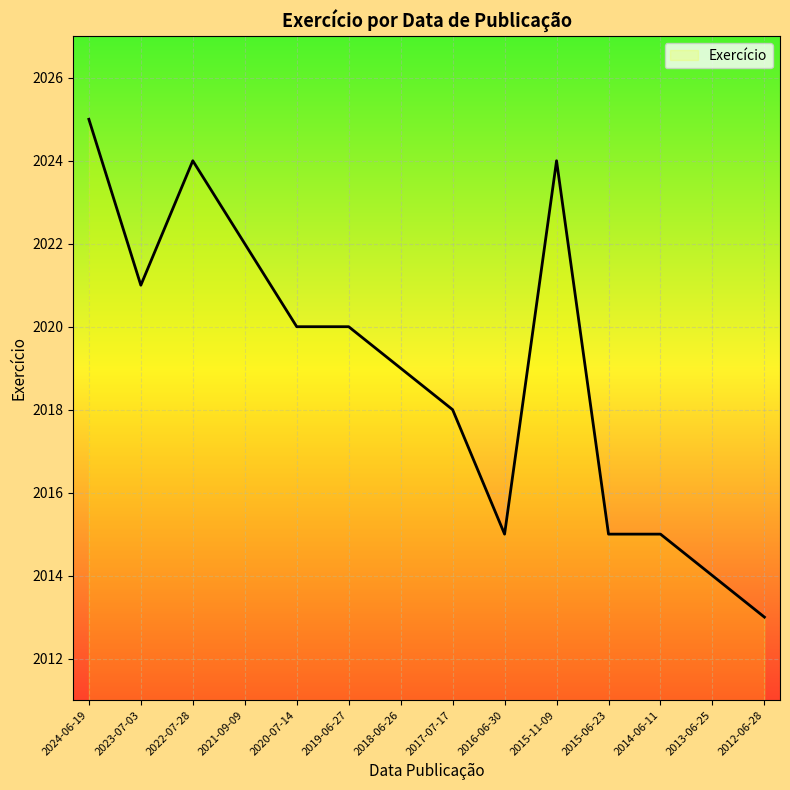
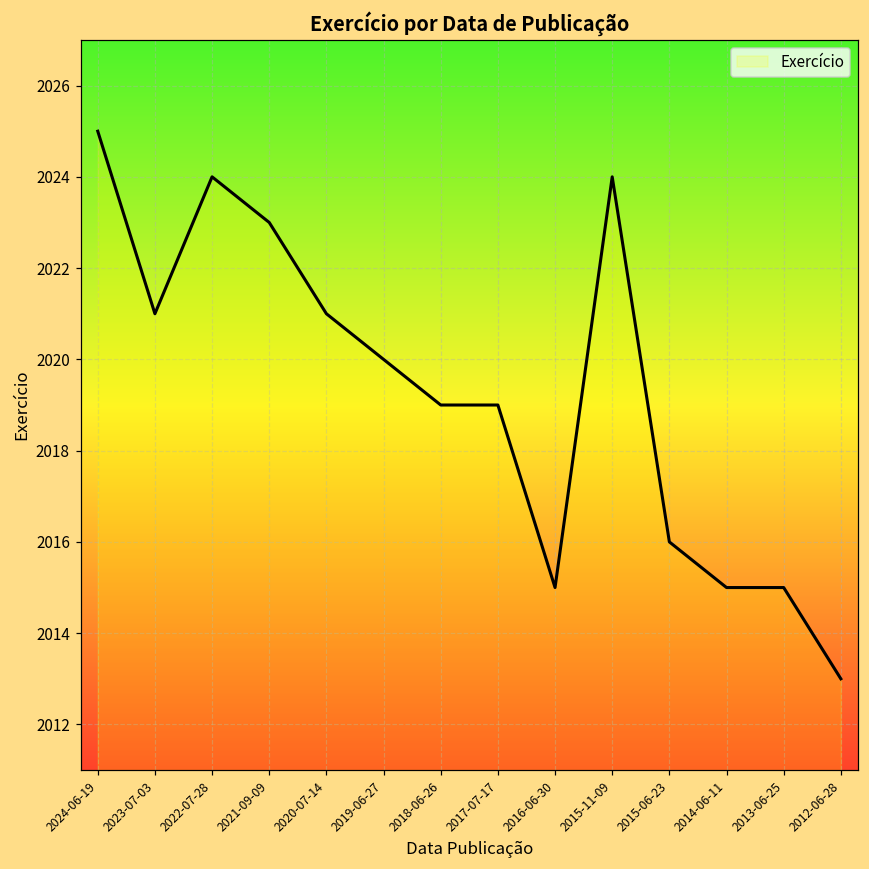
2021-09-09: 2022 -> 2023
2020-07-14: 2020 -> 2021
2017-07-17: 2018 -> 2019
2015-06-23: 2015 -> 2016
2013-06-25: 2014 -> 2015
